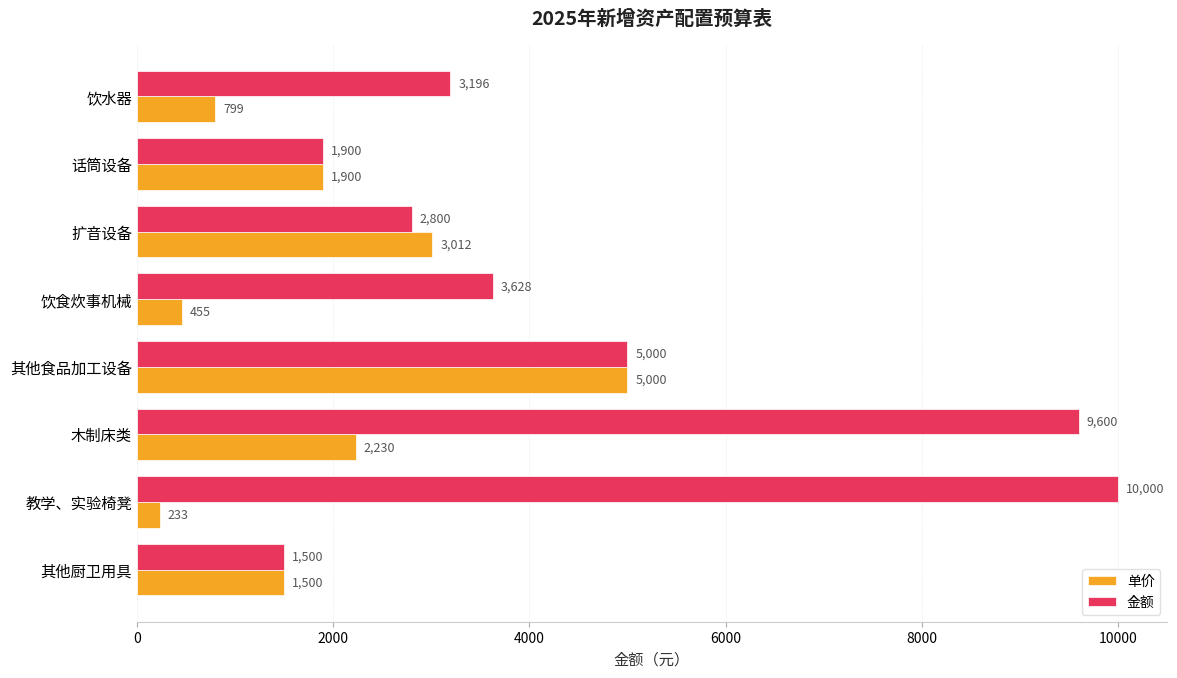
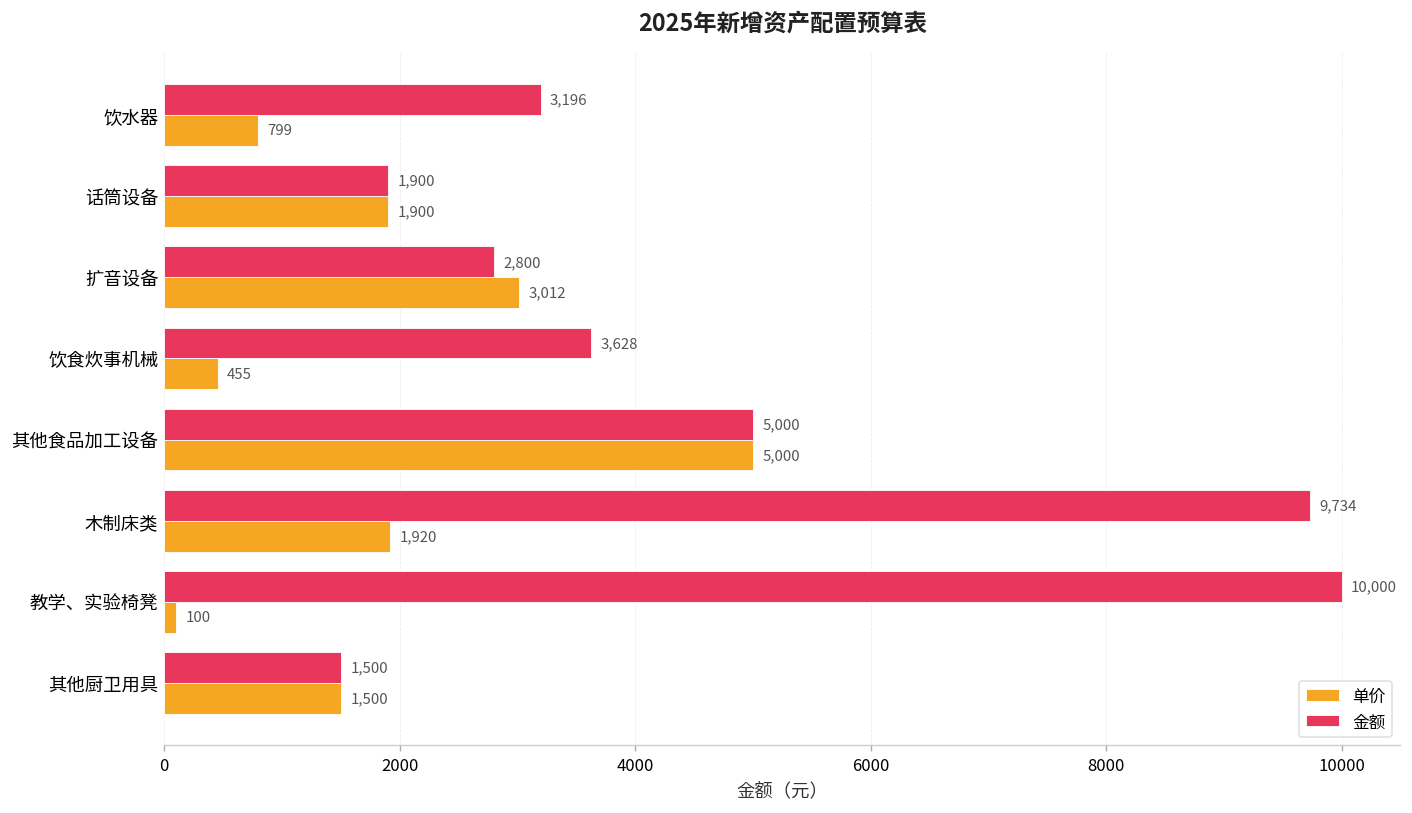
金额, 木制床类: 9,600 -> 9,734
单价, 木制床类: 2,230 -> 1,920
单价, 教学、实验椅凳: 233 -> 100
